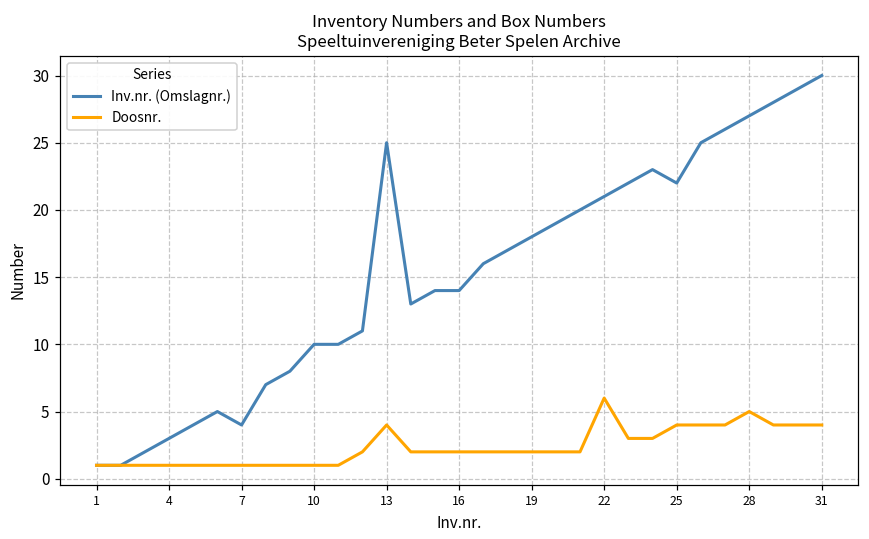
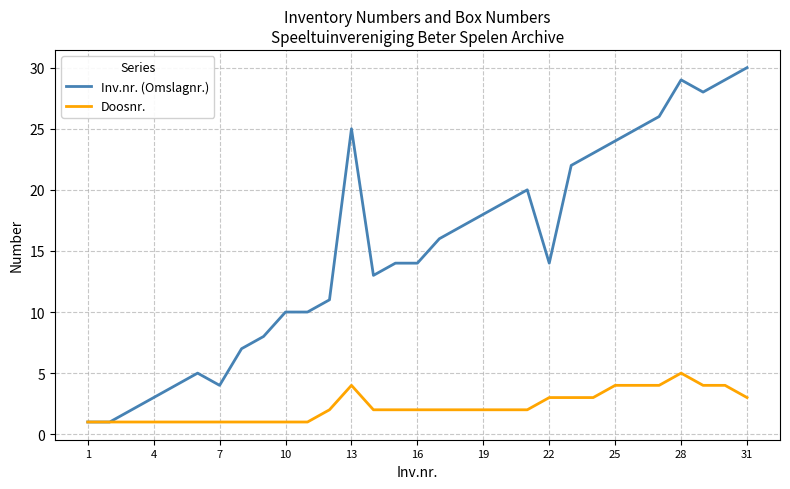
Inv.nr. (Omslagnr.), 22: 21 -> 14
Doosnr., 22: 6 -> 3
Inv.nr. (Omslagnr.), 25: 22 -> 24
Inv.nr. (Omslagnr.), 28: 27 -> 29
Doosnr., 31: 4 -> 3
